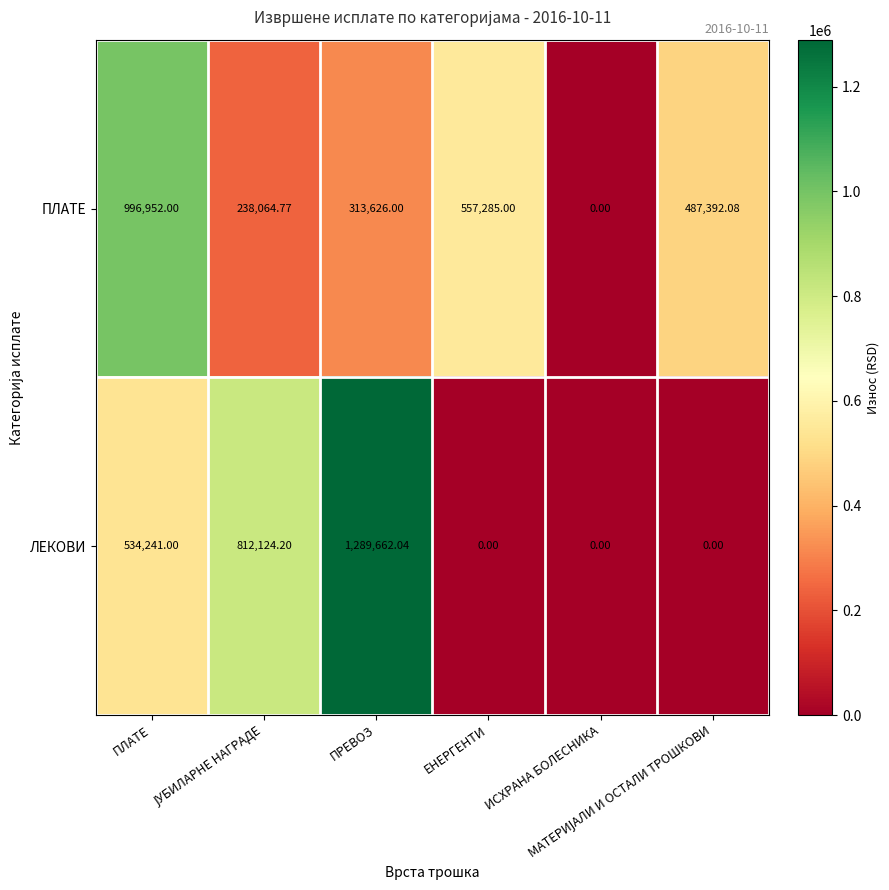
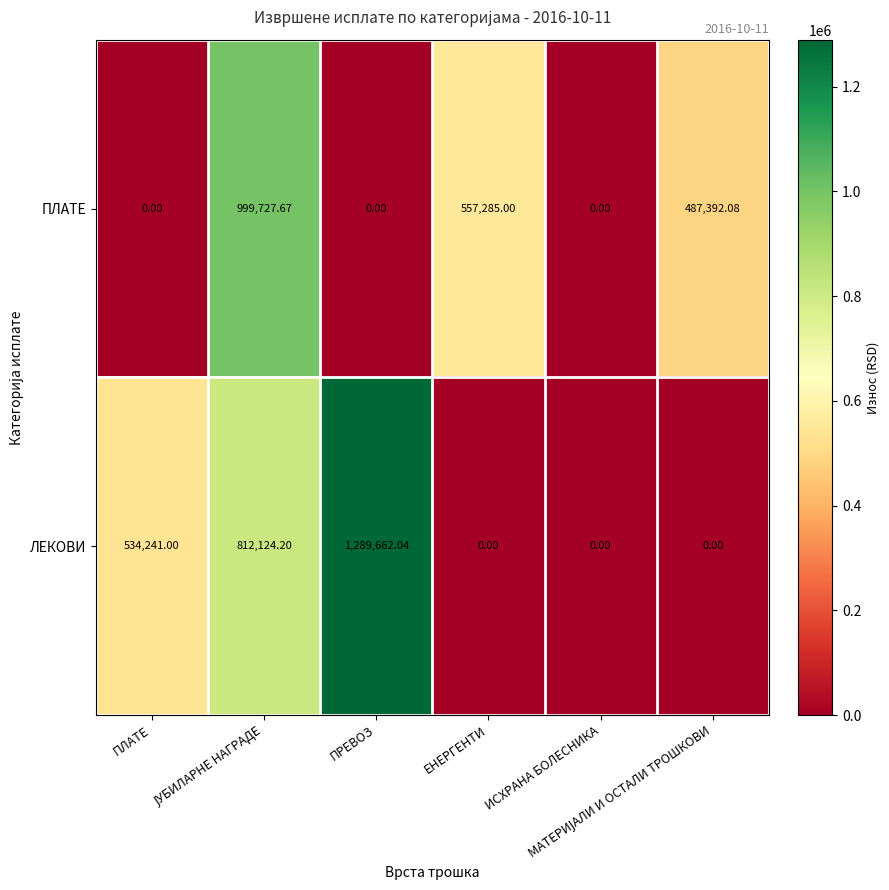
ПЛАТЕ, ПЛАТЕ: 996,952.00 -> 0.00
ПЛАТЕ, ЈУБИЛАРНЕ НАГРАДЕ: 238,064.77 -> 999,727.67
ПЛАТЕ, ПРЕВОЗ: 313,626.00 -> 0.00
